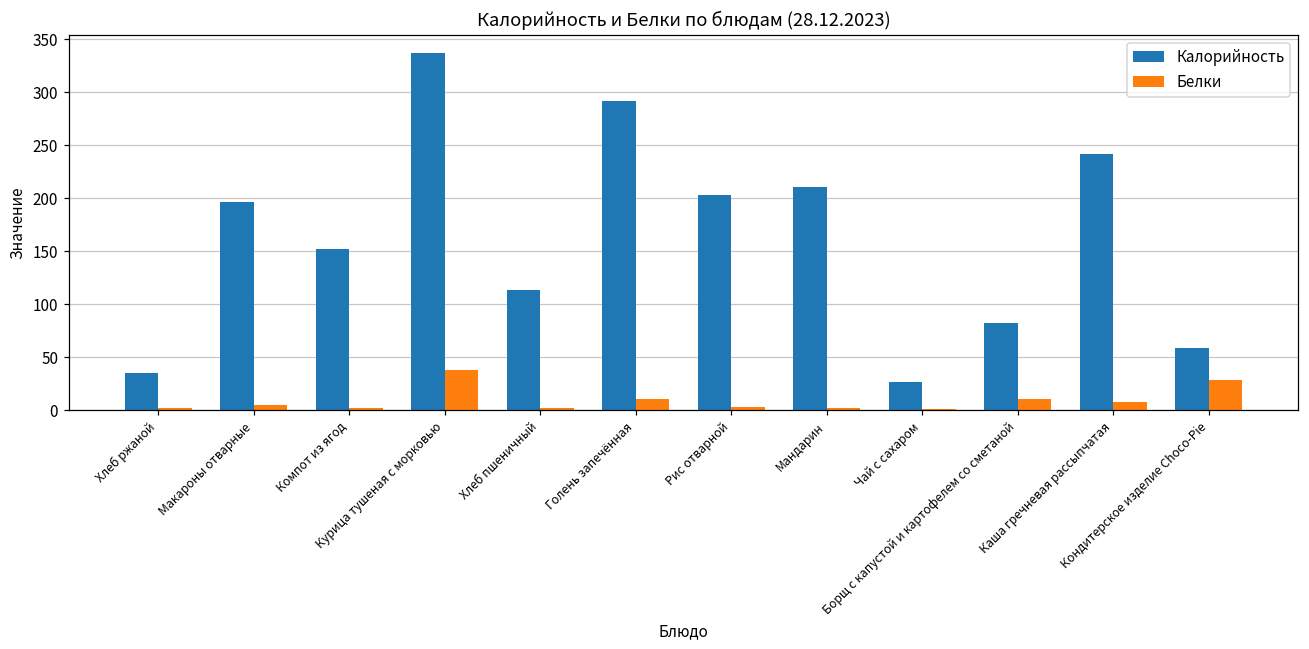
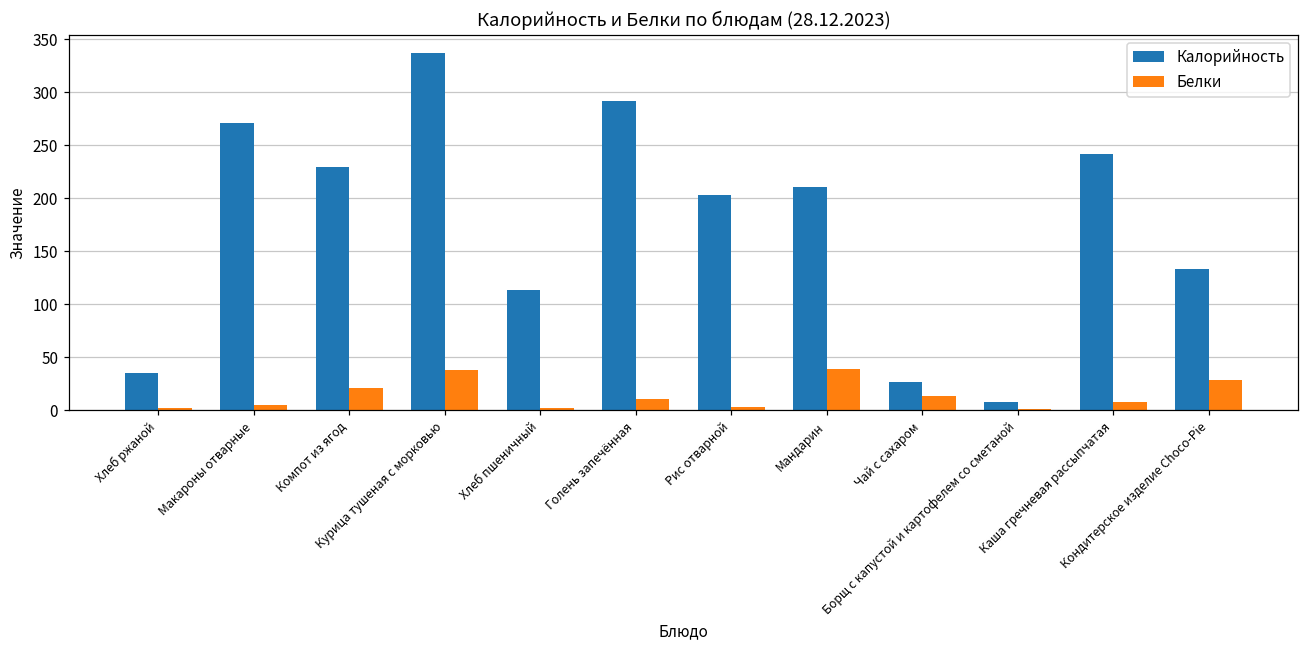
Калорийность, Макароны отварные: 200 -> 270
Калорийность, Компот из ягод: 150 -> 230
Белки, Компот из ягод: 0 -> 20
Белки, Мандарин: 0 -> 40
Белки, Чай с сахаром: 0 -> 10
Калорийность, Борщ с капустой и картофелем со сметаной: 80 -> 10
Белки, Борщ с капустой и картофелем со сметаной: 10 -> 0
Калорийность, Кондитерское изделие Choco-Pie: 60 -> 130
